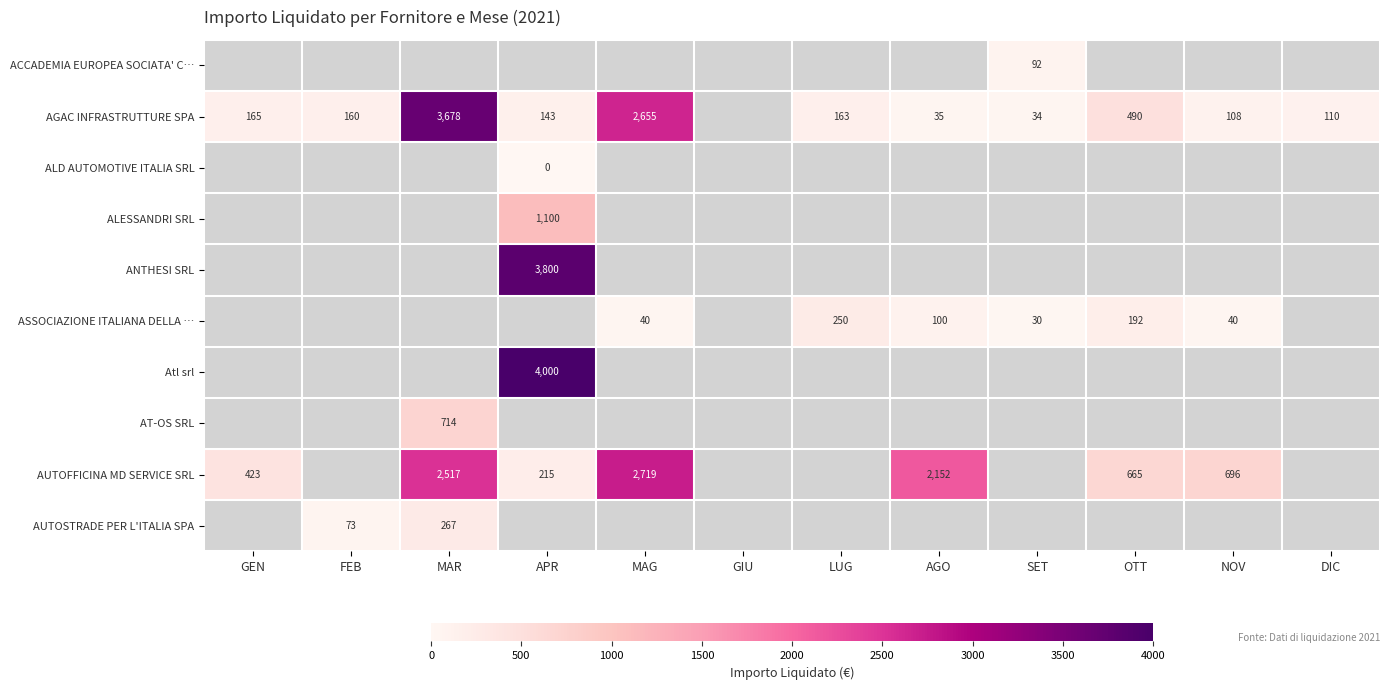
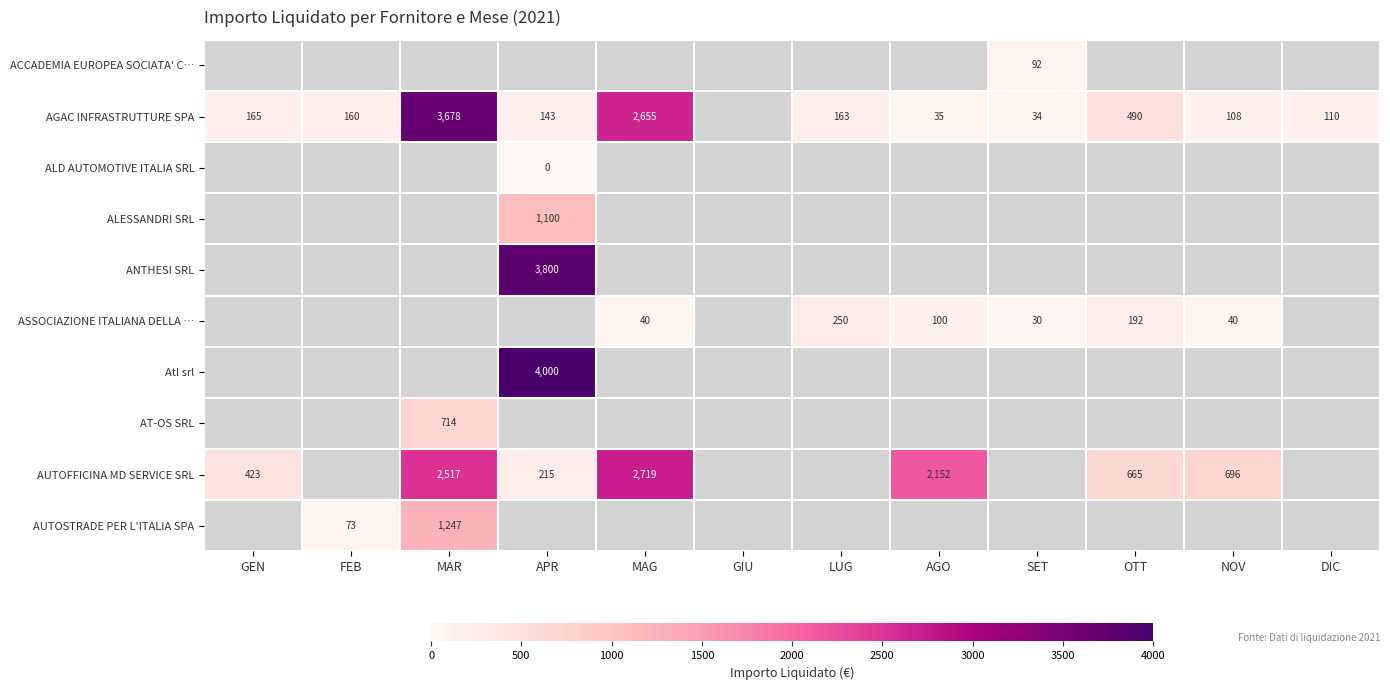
AUTOSTRADE PER L'ITALIA SPA, MAR: 267 -> 1,247
